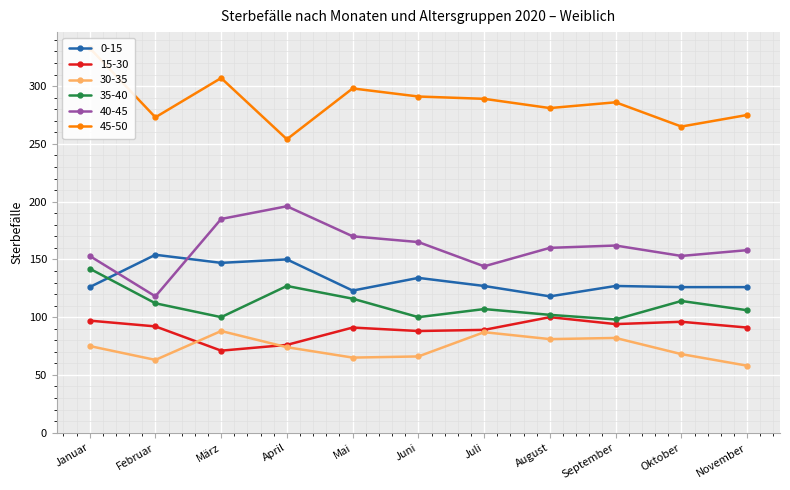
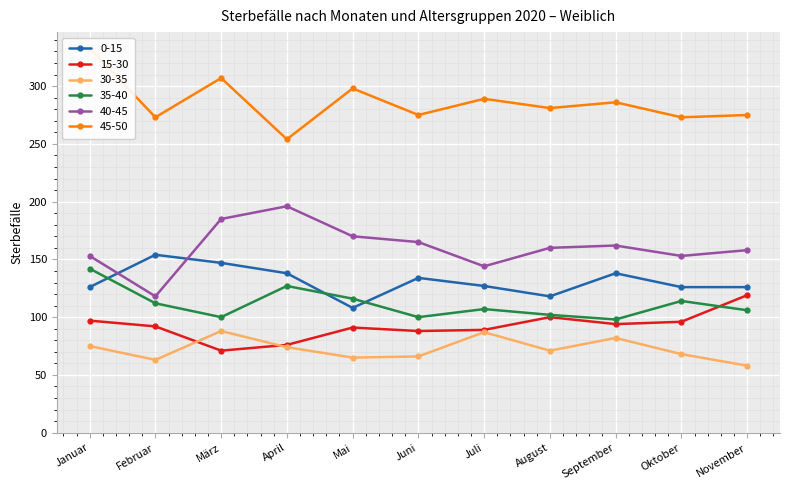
0-15, April: 150 -> 138
0-15, Mai: 123 -> 108
45-50, Juni: 291 -> 275
30-35, August: 81 -> 71
0-15, September: 127 -> 138
45-50, Oktober: 265 -> 273
15-30, November: 91 -> 119
